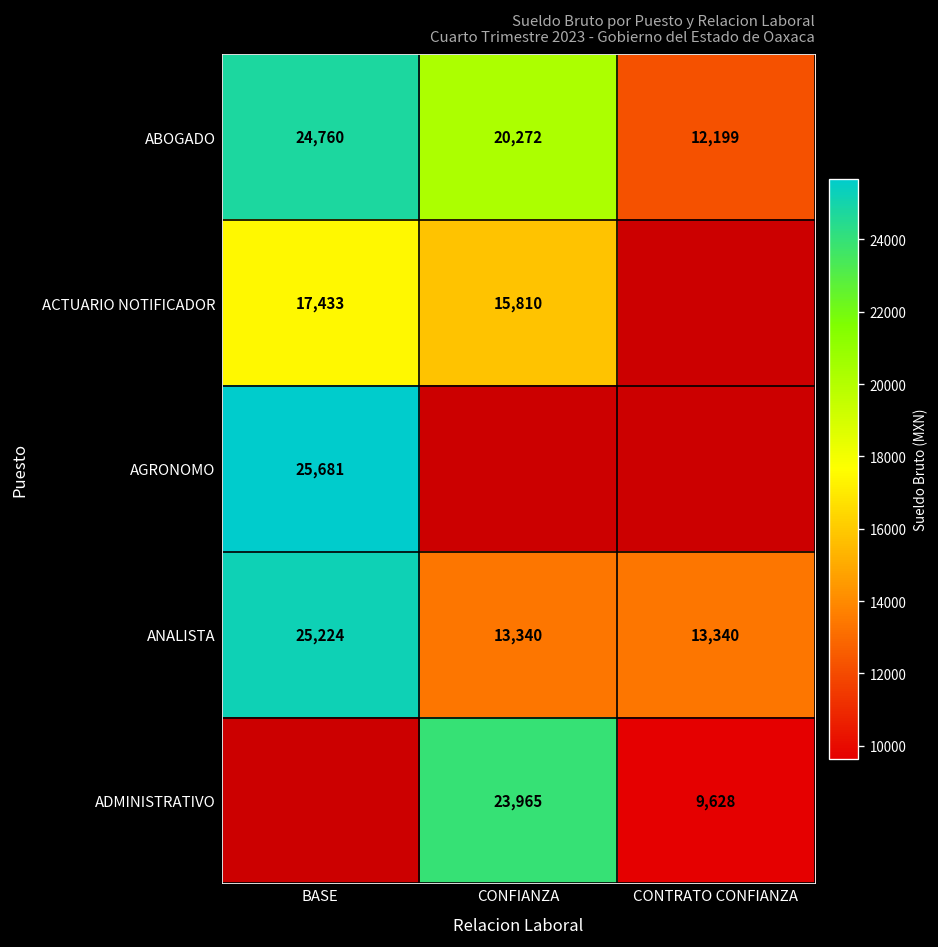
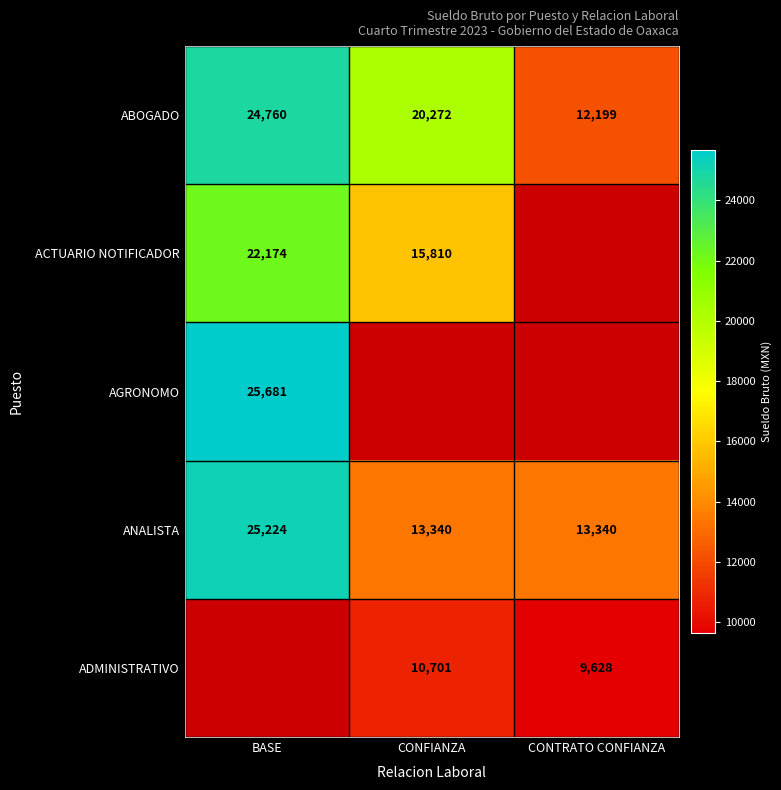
ACTUARIO NOTIFICADOR, BASE: 17,433 -> 22,174
ADMINISTRATIVO, CONFIANZA: 23,965 -> 10,701
